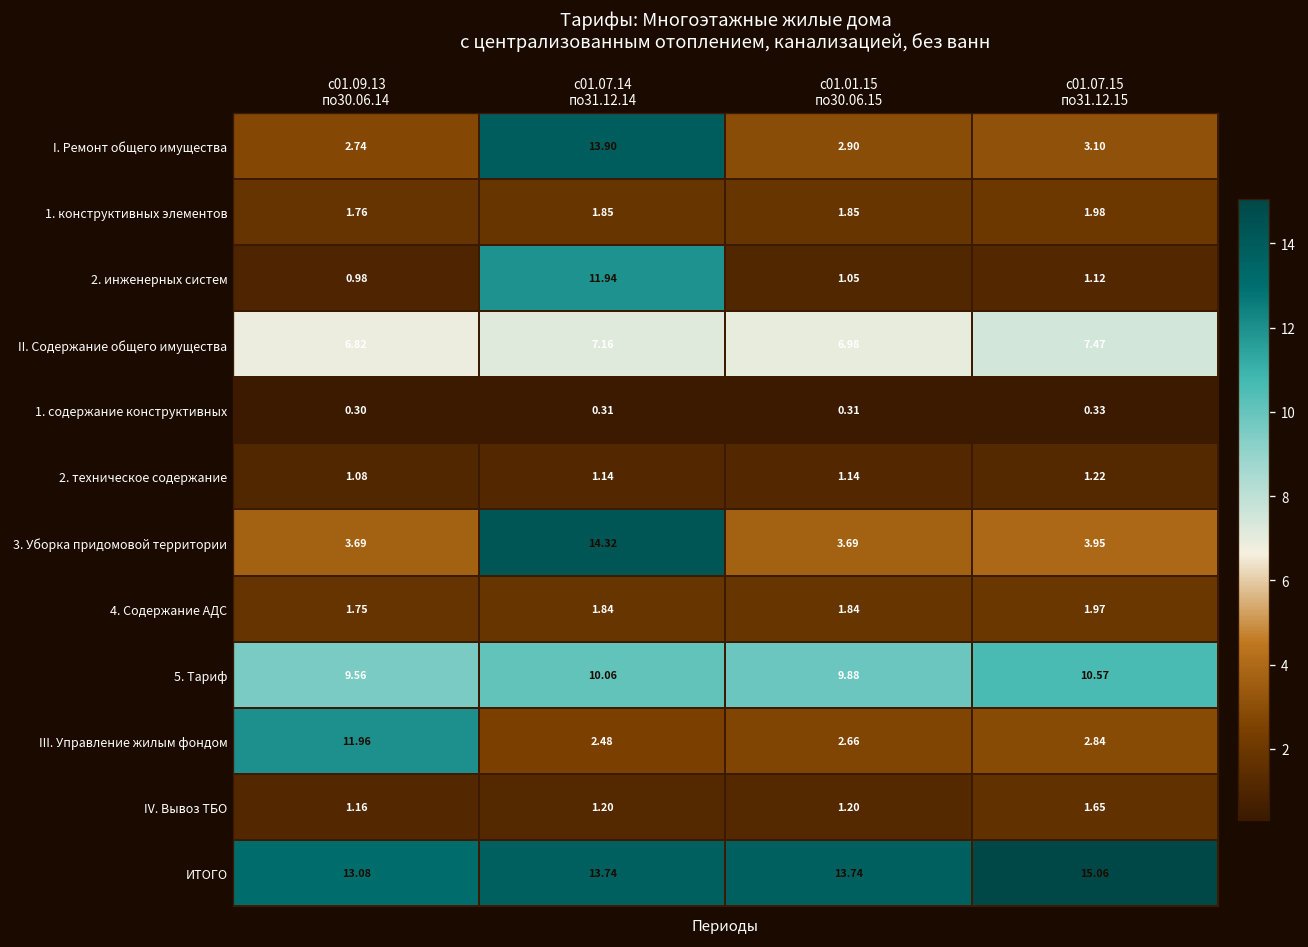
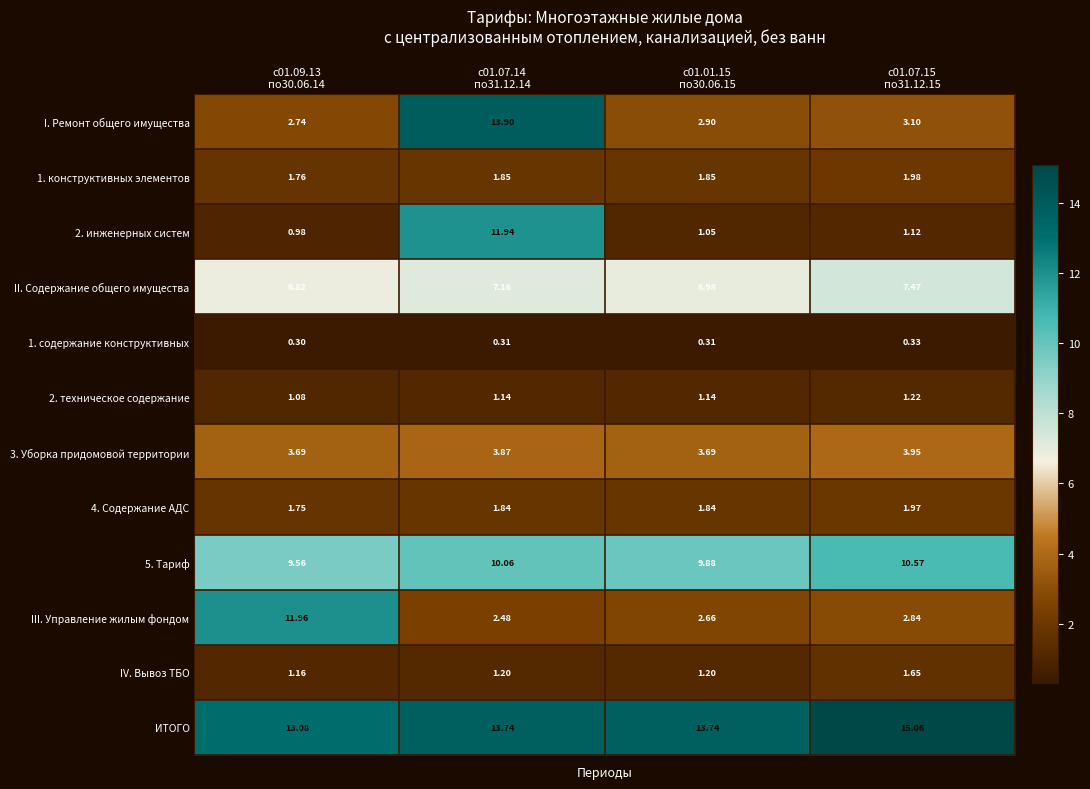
3. Уборка придомовой территории, с01.07.14 по31.12.14: 14.32 -> 3.87
